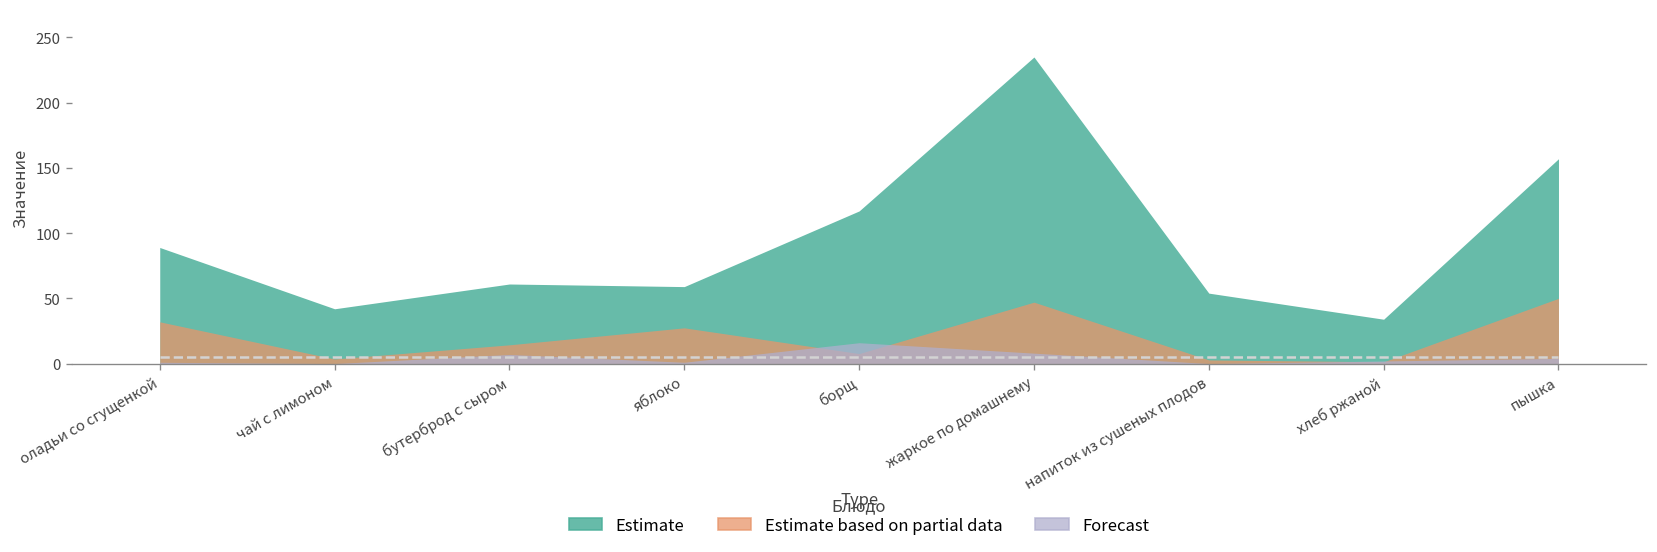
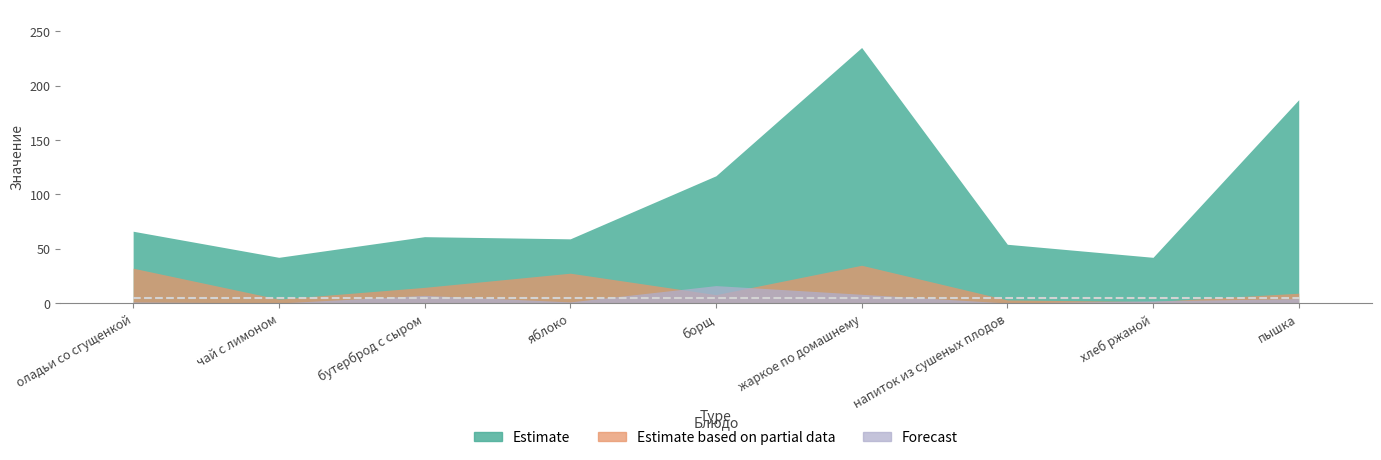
Estimate, оладьи со сгущенкой: 89 -> 66
Estimate based on partial data, жаркое по домашнему: 47 -> 35
Estimate, хлеб ржаной: 34 -> 42
Estimate, пышка: 157 -> 187
Estimate based on partial data, пышка: 50 -> 9
